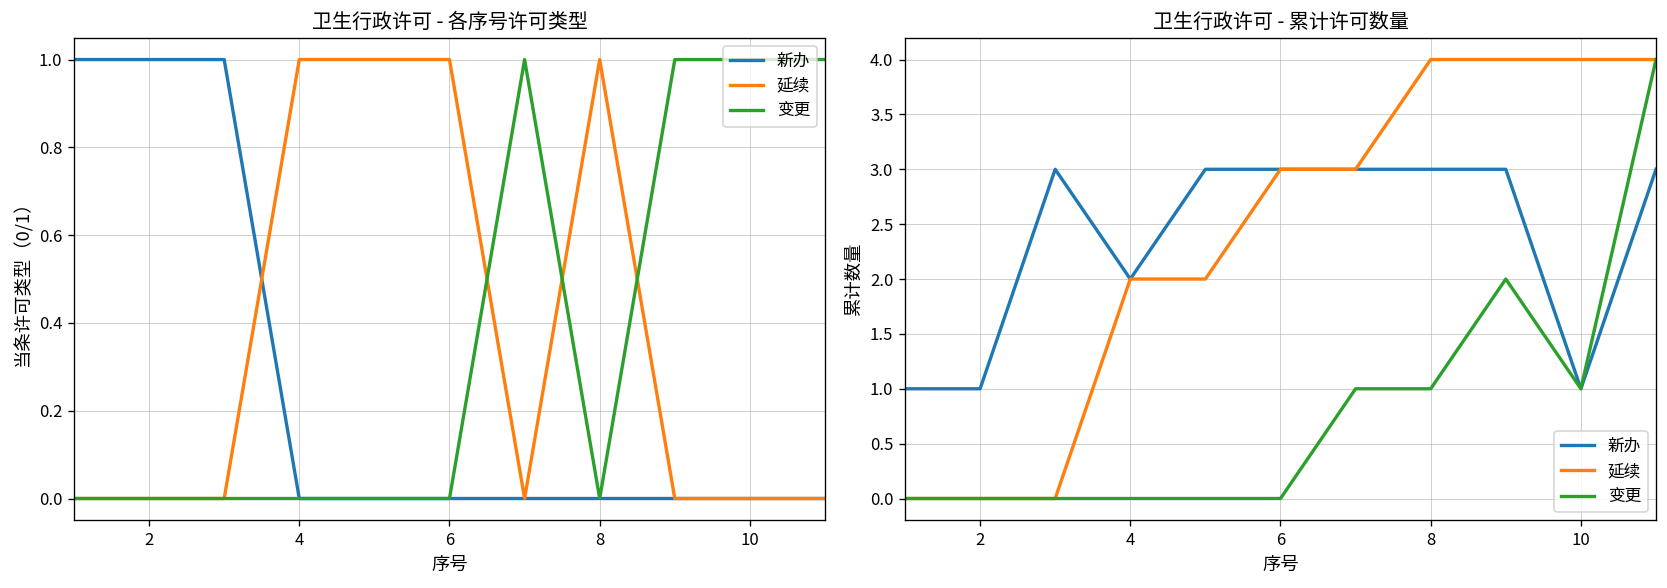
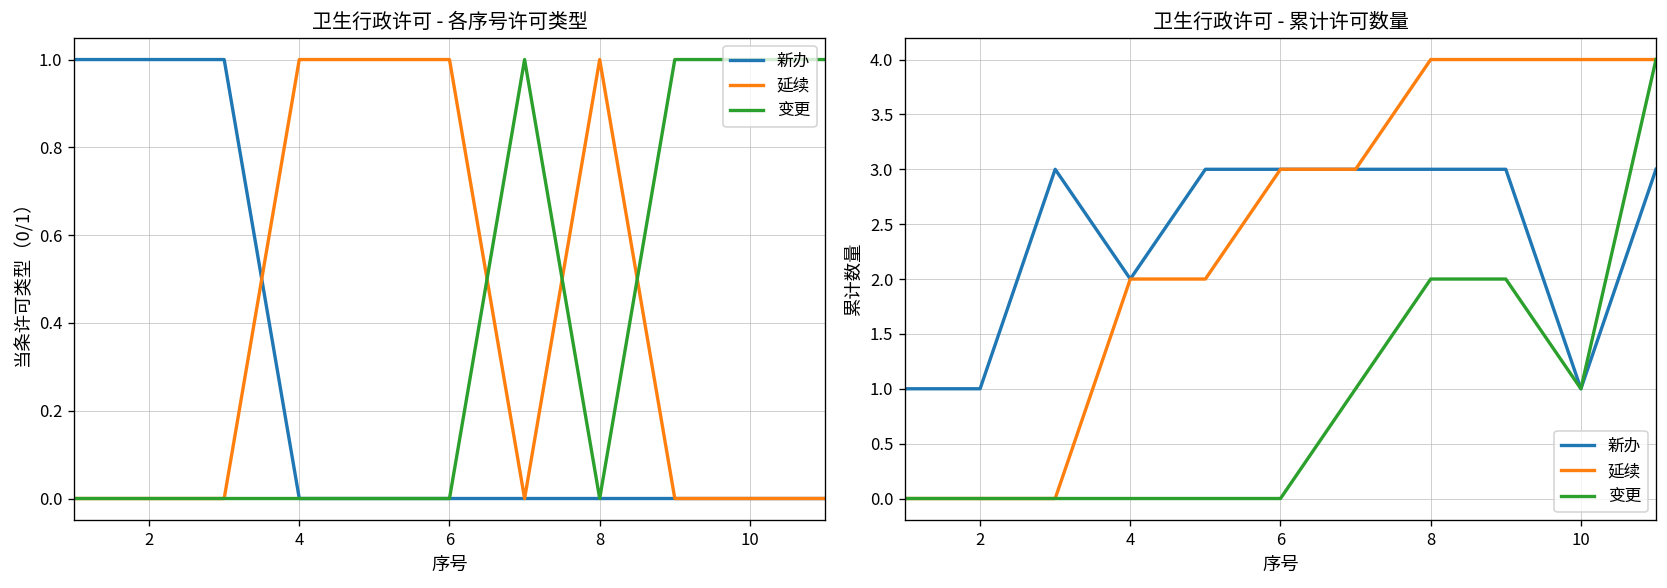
卫生行政许可 - 累计许可数量, 变更, 8: 1 -> 2
